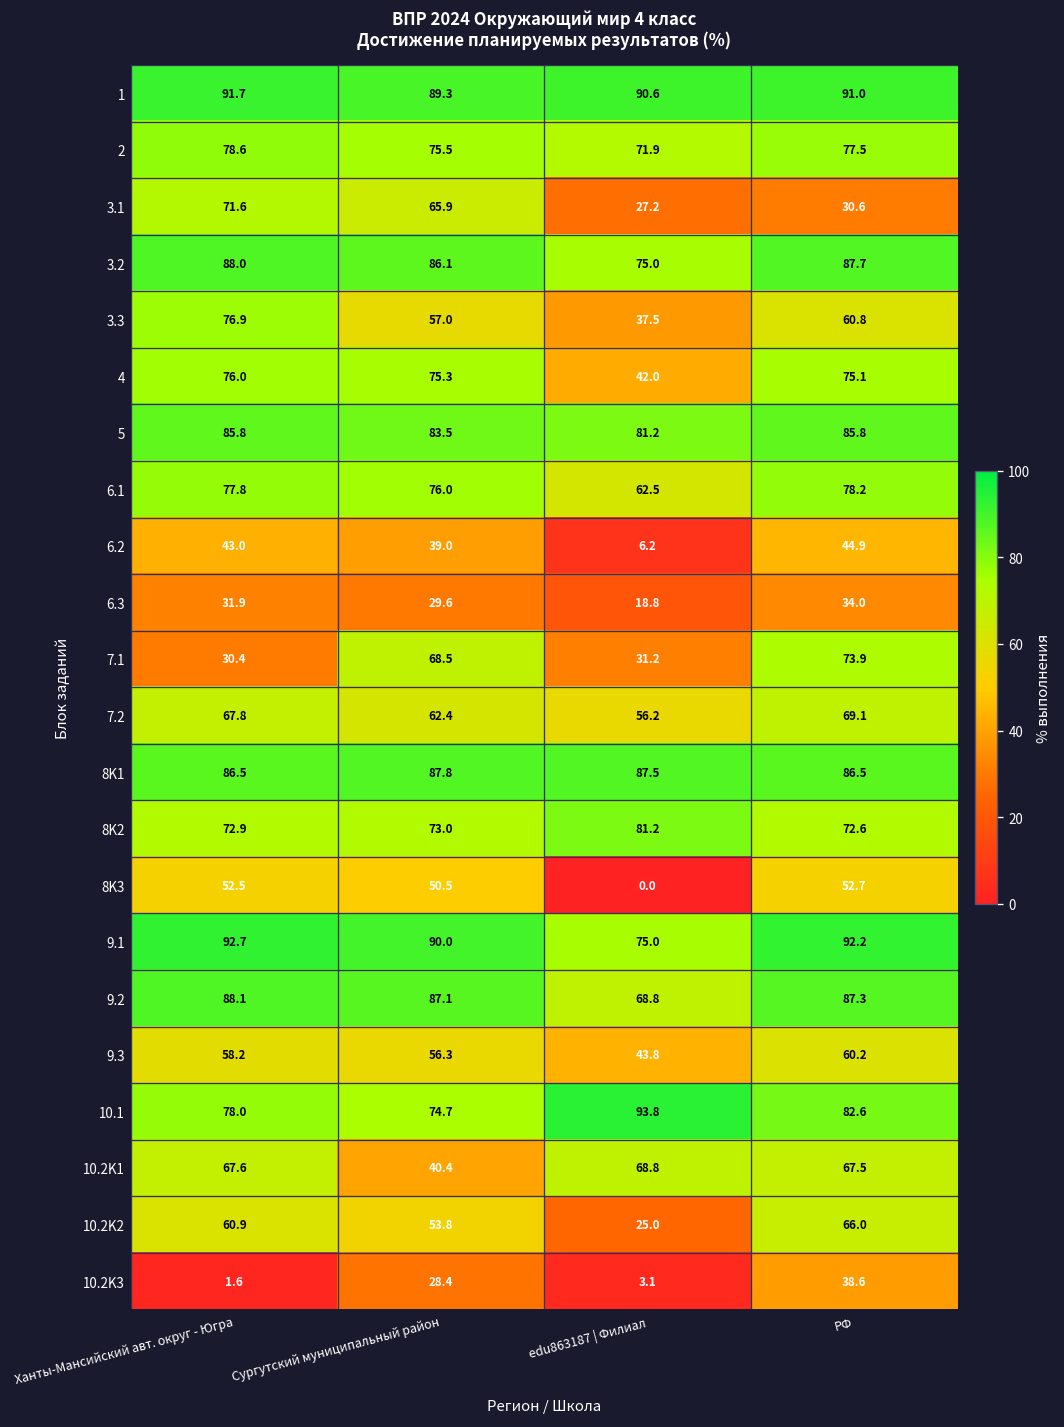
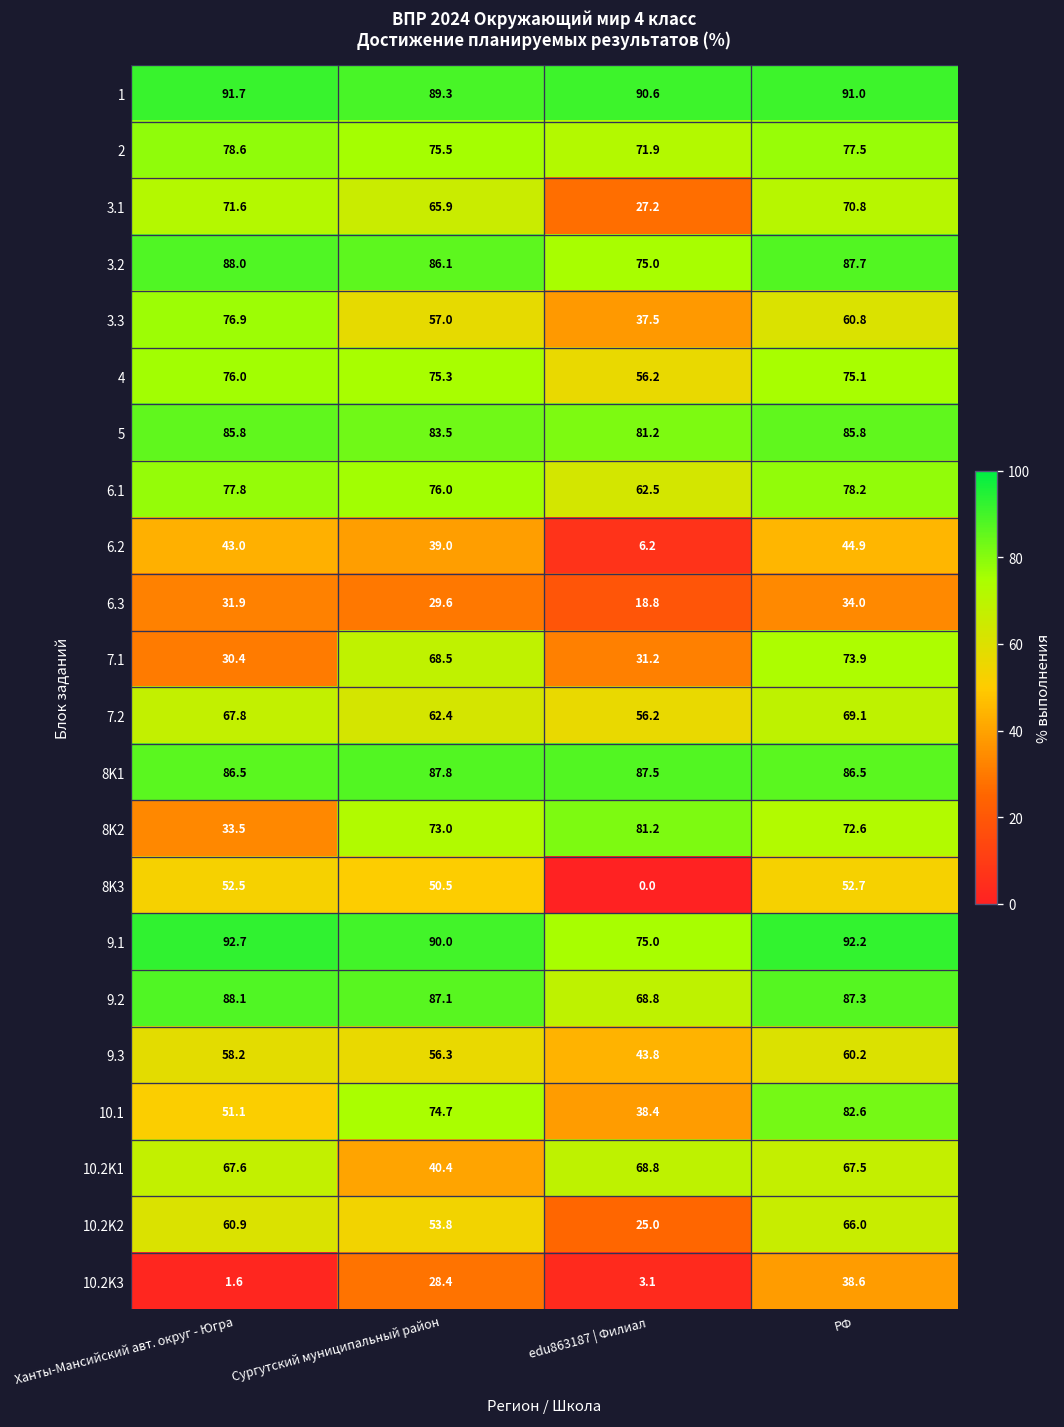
3.1, РФ: 30.6 -> 70.8
4, edu863187 | Филиал: 42.0 -> 56.2
8K2, Ханты-Мансийский авт. округ - Югра: 72.9 -> 33.5
10.1, Ханты-Мансийский авт. округ - Югра: 78.0 -> 51.1
10.1, edu863187 | Филиал: 93.8 -> 38.4
